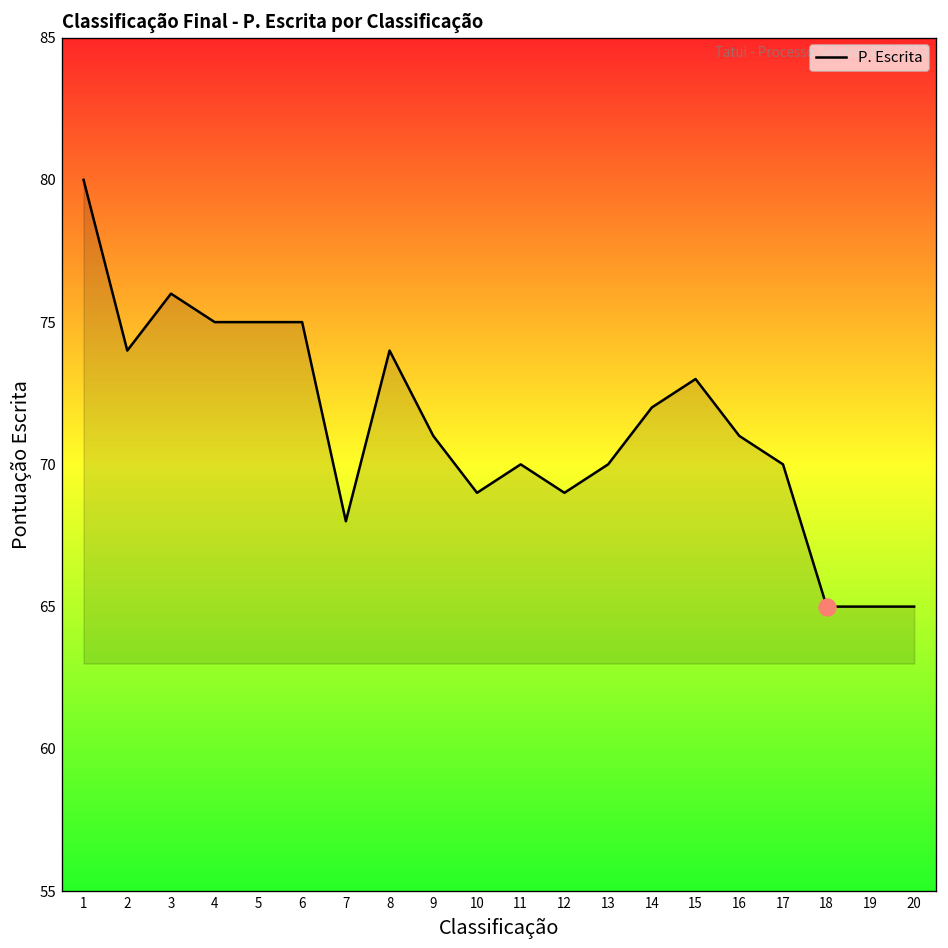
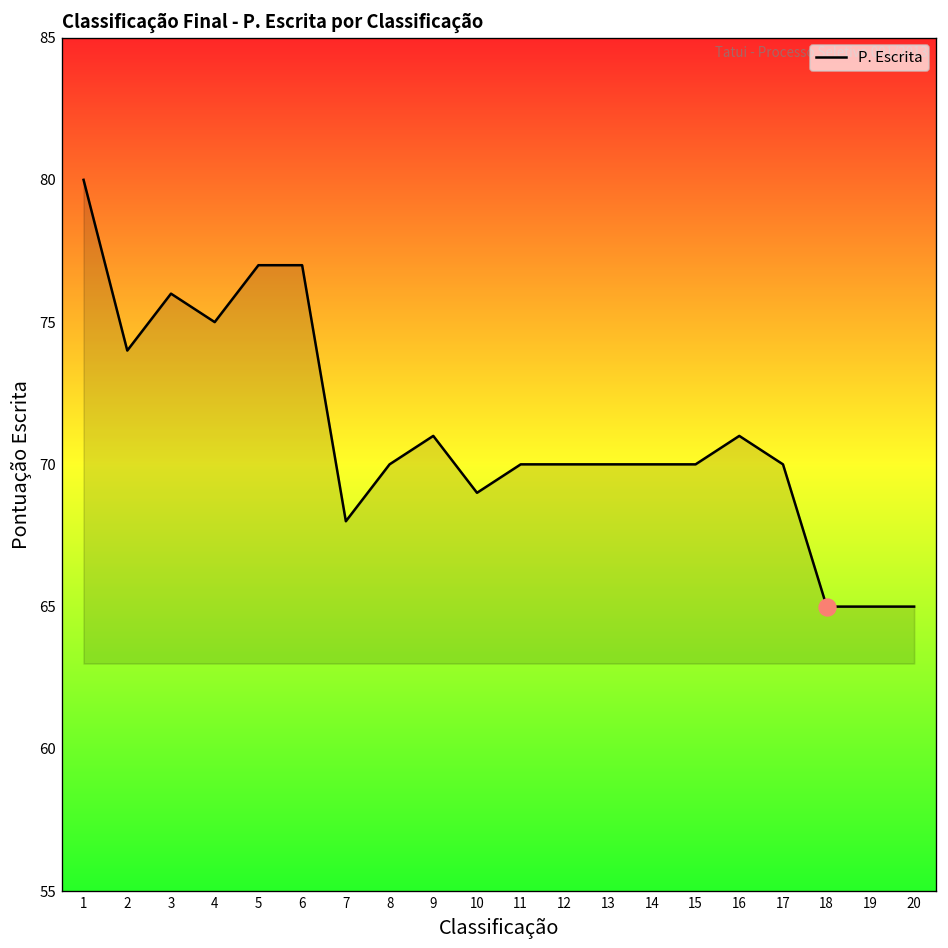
P. Escrita, 5: 75 -> 77
P. Escrita, 6: 75 -> 77
P. Escrita, 8: 74 -> 70
P. Escrita, 12: 69 -> 70
P. Escrita, 14: 72 -> 70
P. Escrita, 15: 73 -> 70
